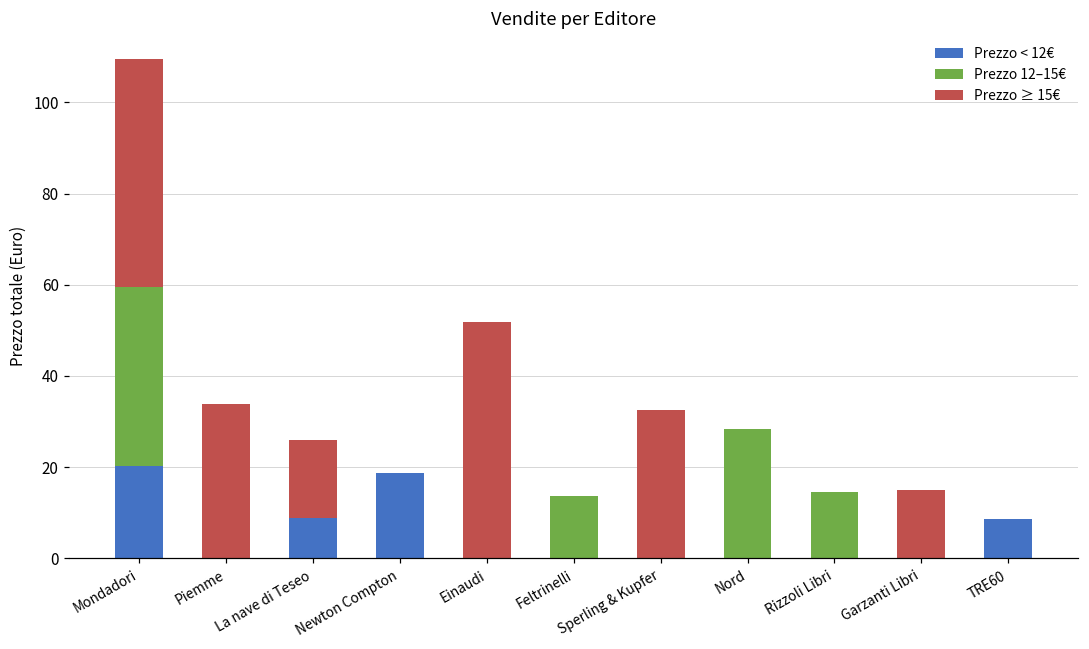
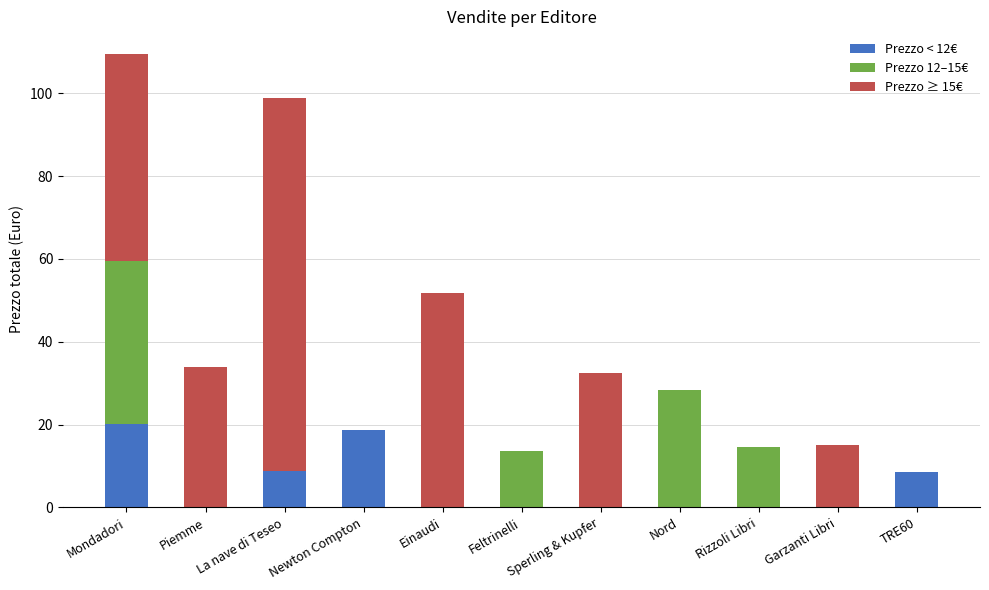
Prezzo ≥ 15€, La nave di Teseo: 17 -> 90
